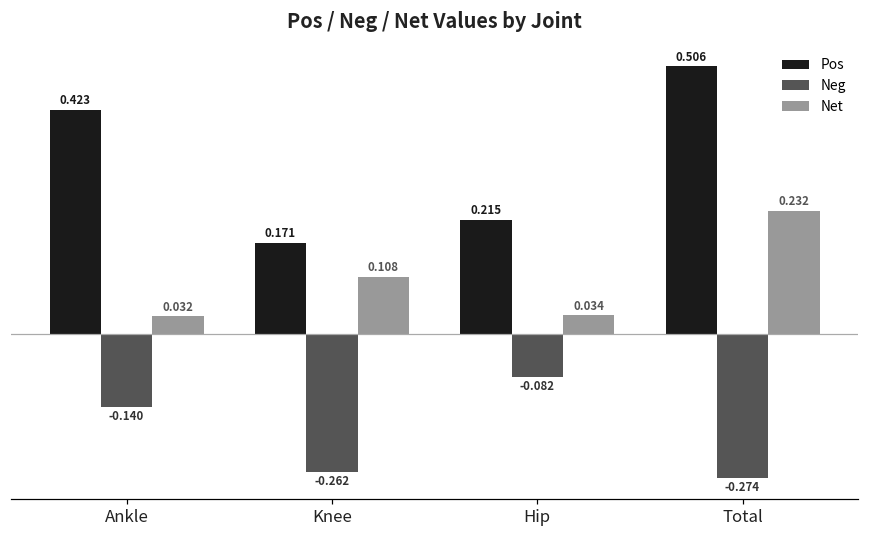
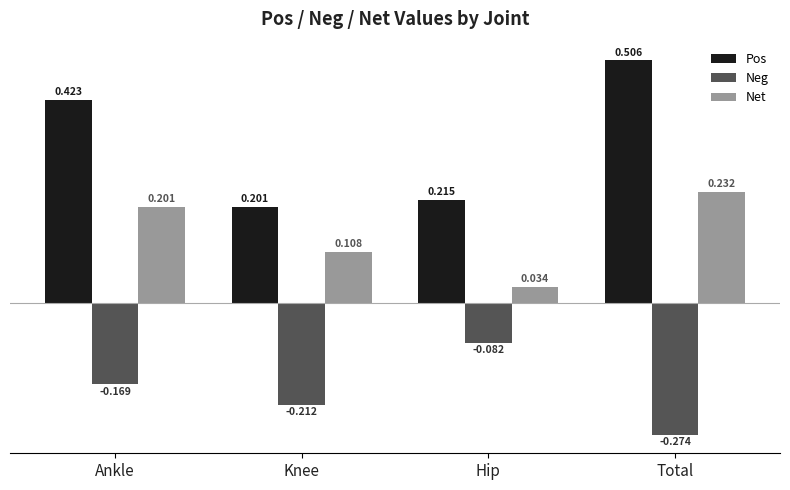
Neg, Ankle: -0.140 -> -0.169
Net, Ankle: 0.032 -> 0.201
Pos, Knee: 0.171 -> 0.201
Neg, Knee: -0.262 -> -0.212
